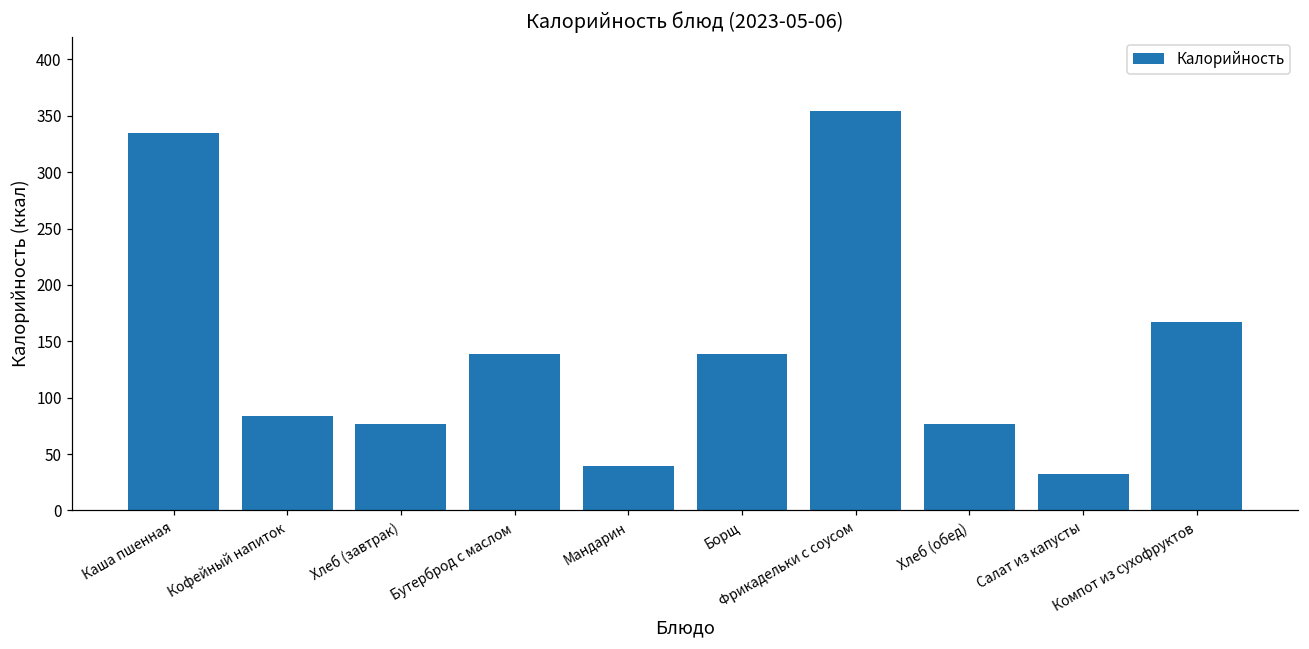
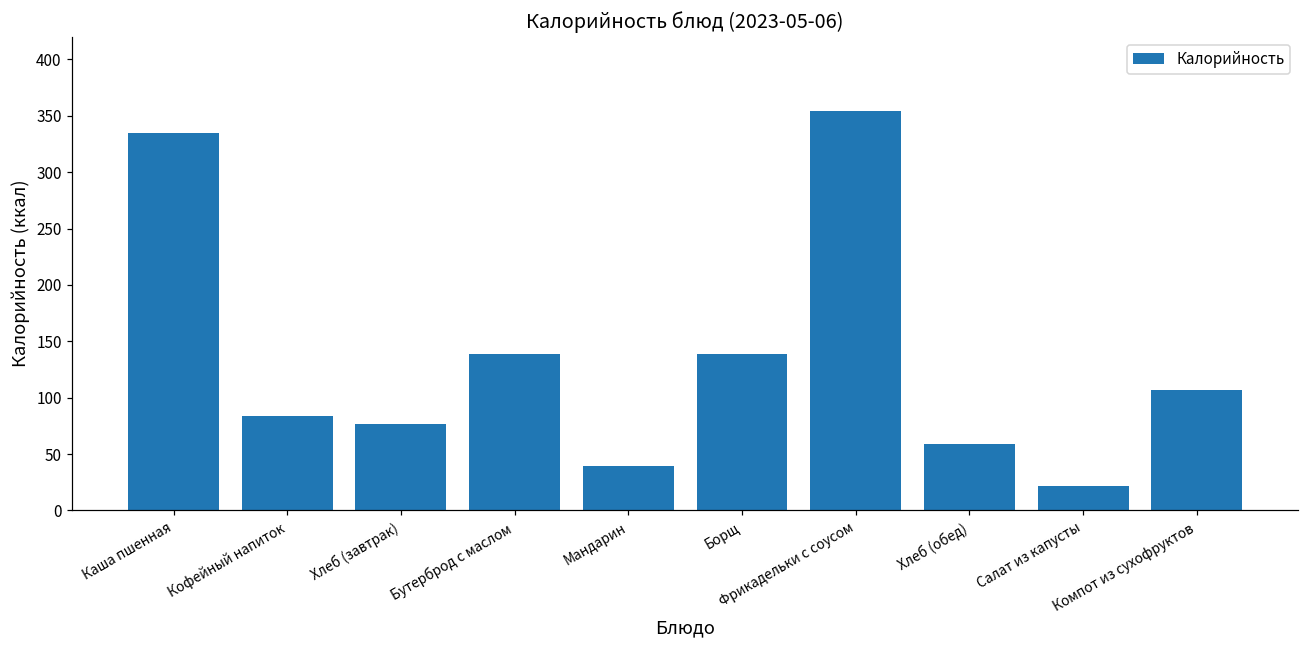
Хлеб (обед): 77 -> 59
Салат из капусты: 33 -> 22
Компот из сухофруктов: 167 -> 107
